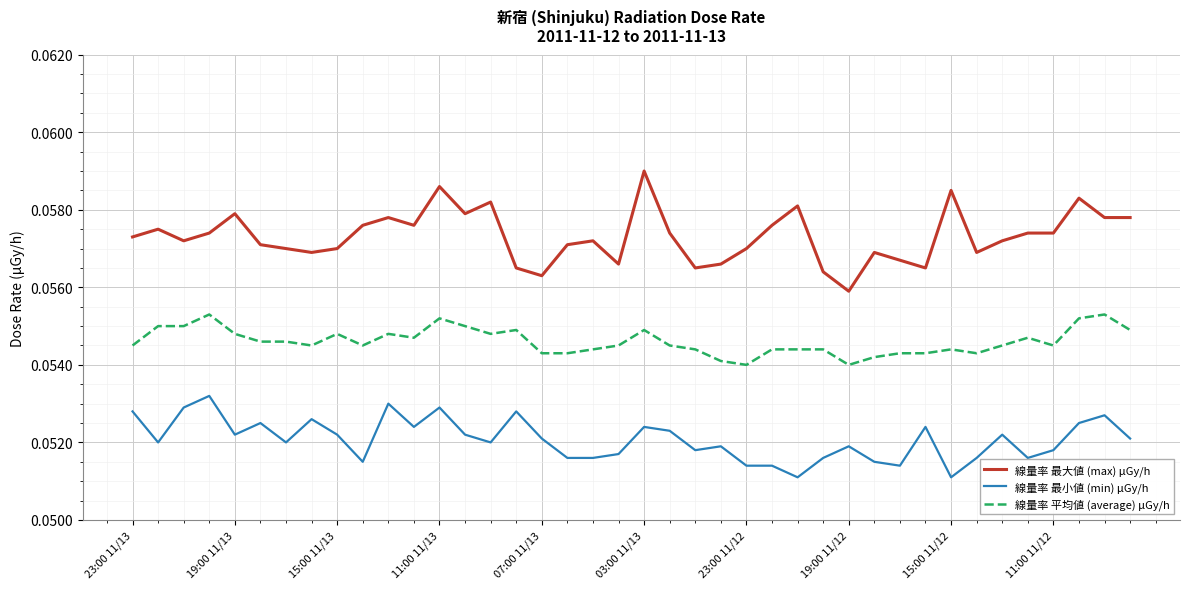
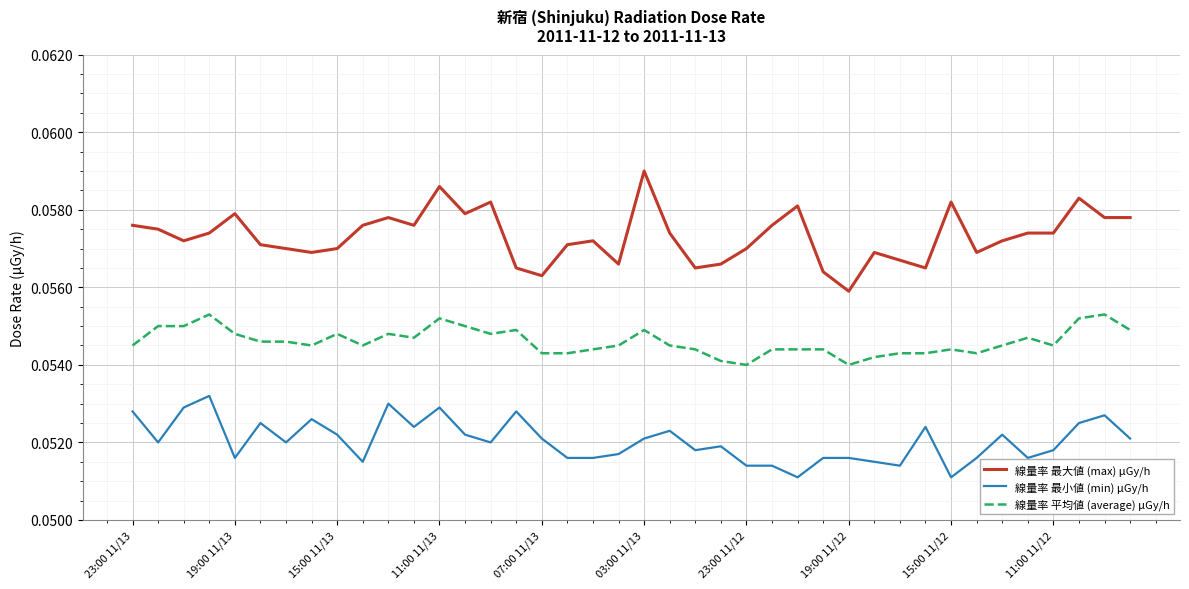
線量率 最大値 (max) μGy/h, 23:00 11/13: 0.0573 -> 0.0576
線量率 最小値 (min) μGy/h, 19:00 11/13: 0.0522 -> 0.0516
線量率 最小値 (min) μGy/h, 03:00 11/13: 0.0524 -> 0.0521
線量率 最小値 (min) μGy/h, 19:00 11/12: 0.0519 -> 0.0516
線量率 最大値 (max) μGy/h, 15:00 11/12: 0.0585 -> 0.0582
